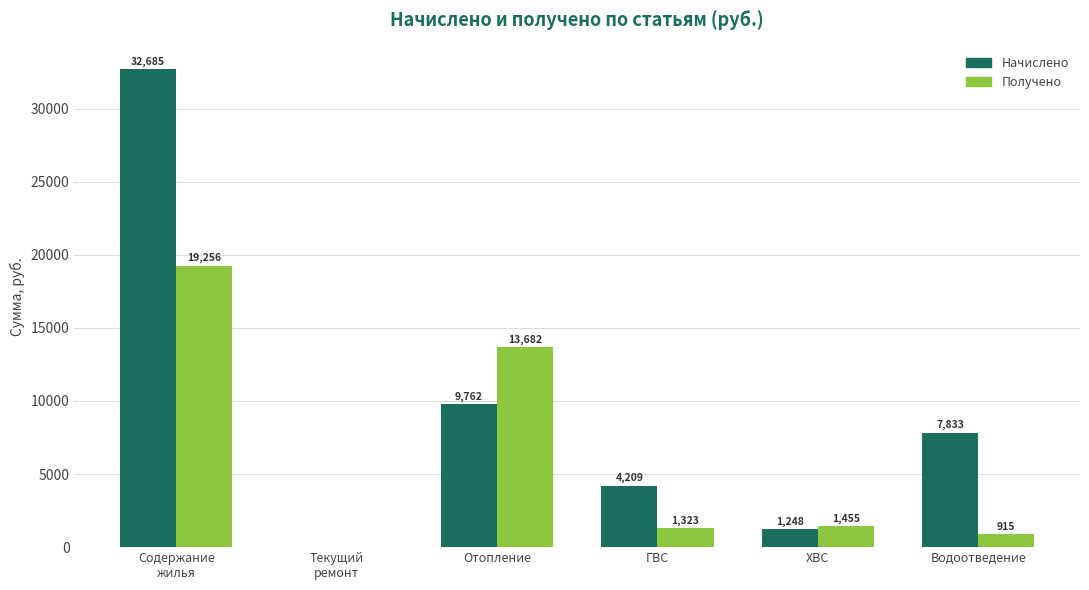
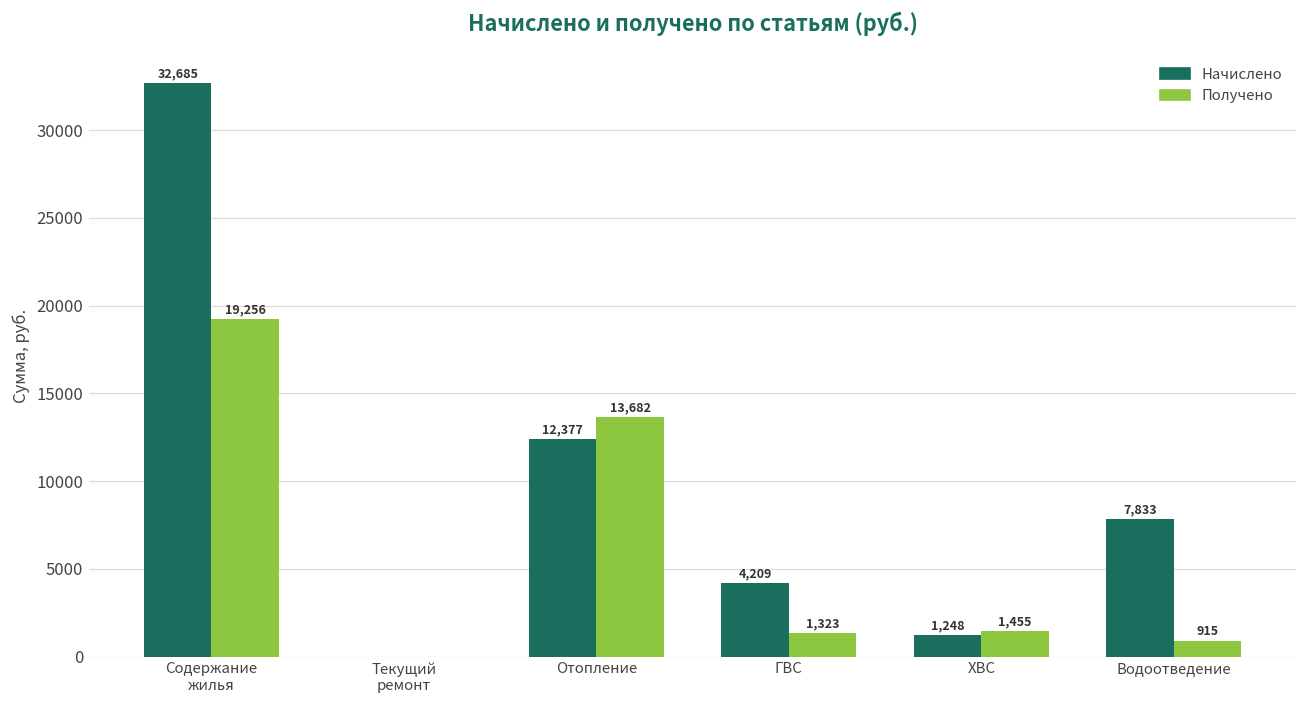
Начислено, Отопление: 9,762 -> 12,377
